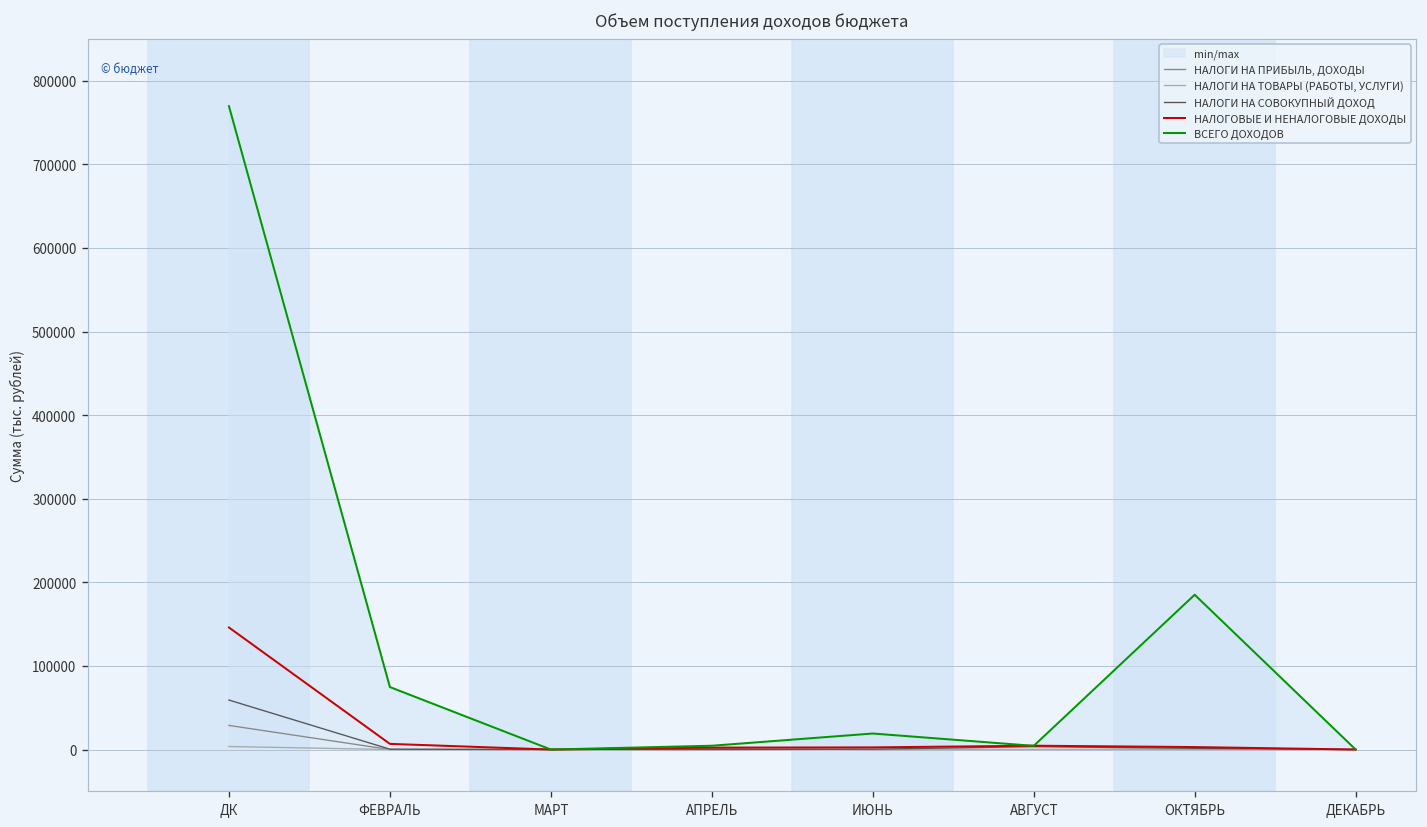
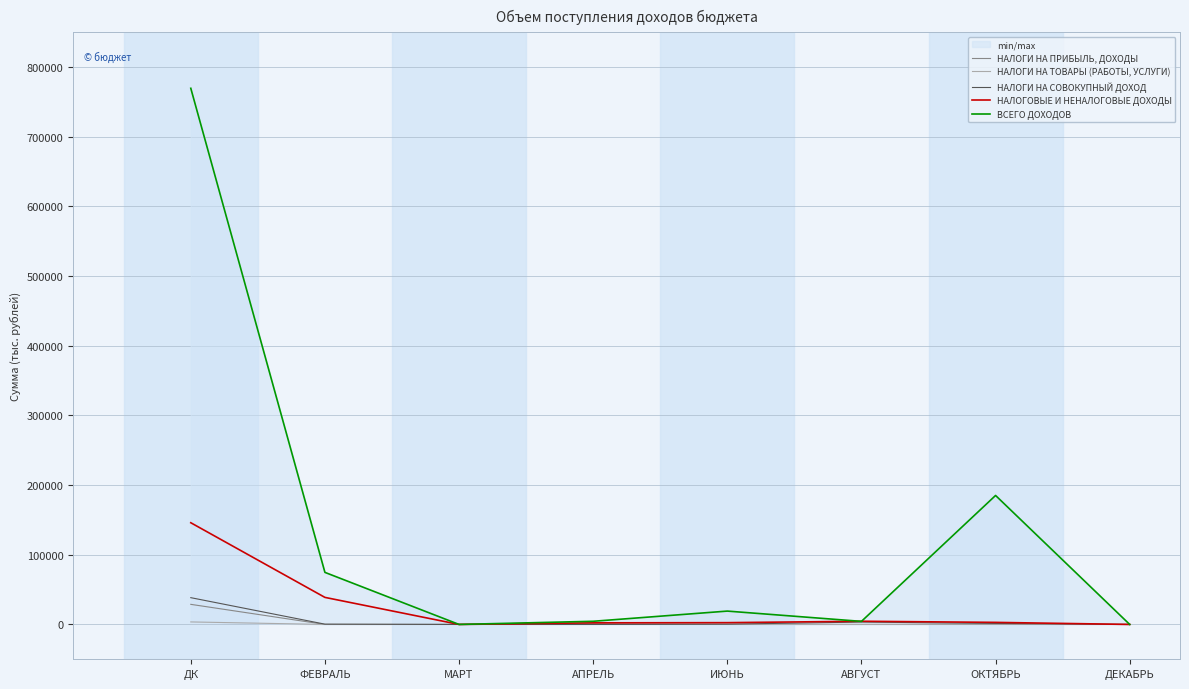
НАЛОГИ НА СОВОКУПНЫЙ ДОХОД, ДК: 60000 -> 40000
НАЛОГОВЫЕ И НЕНАЛОГОВЫЕ ДОХОДЫ, ФЕВРАЛЬ: 10000 -> 40000
